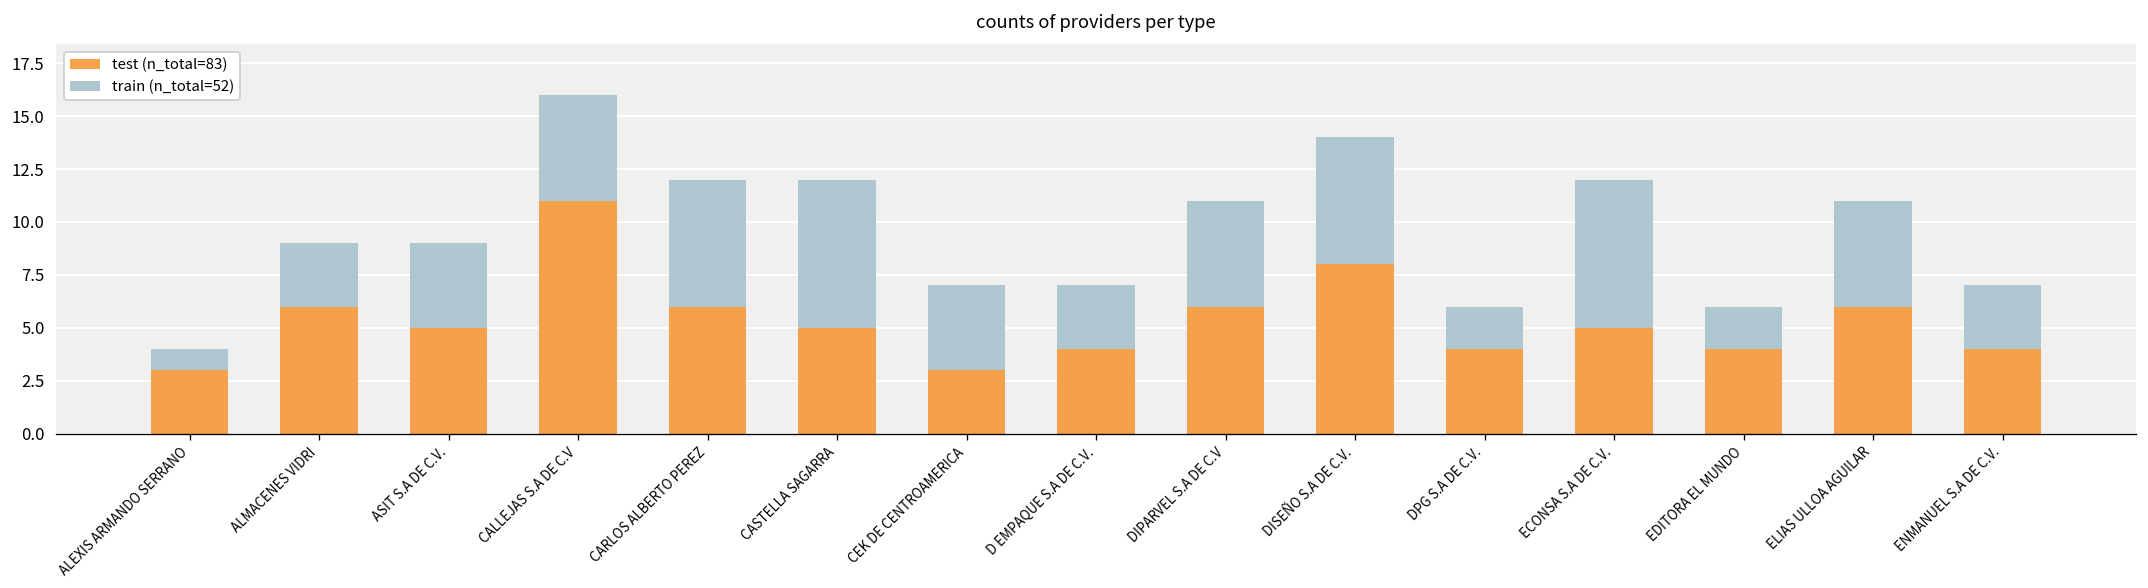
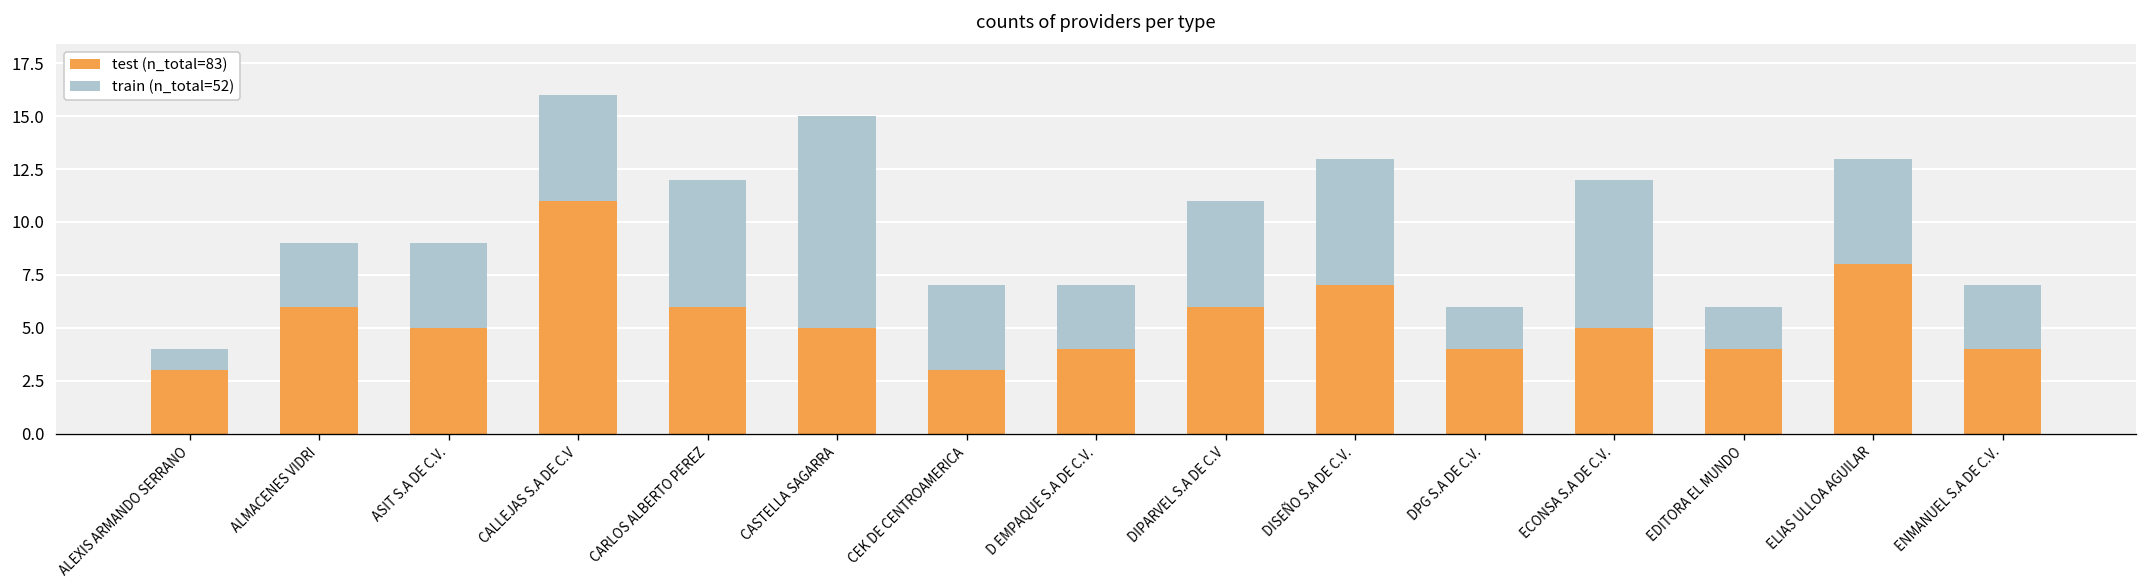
train (n_total=52), CASTELLA SAGARRA: 7 -> 10
test (n_total=83), DISEÑO S.A DE C.V.: 8 -> 7
test (n_total=83), ELIAS ULLOA AGUILAR: 6 -> 8
